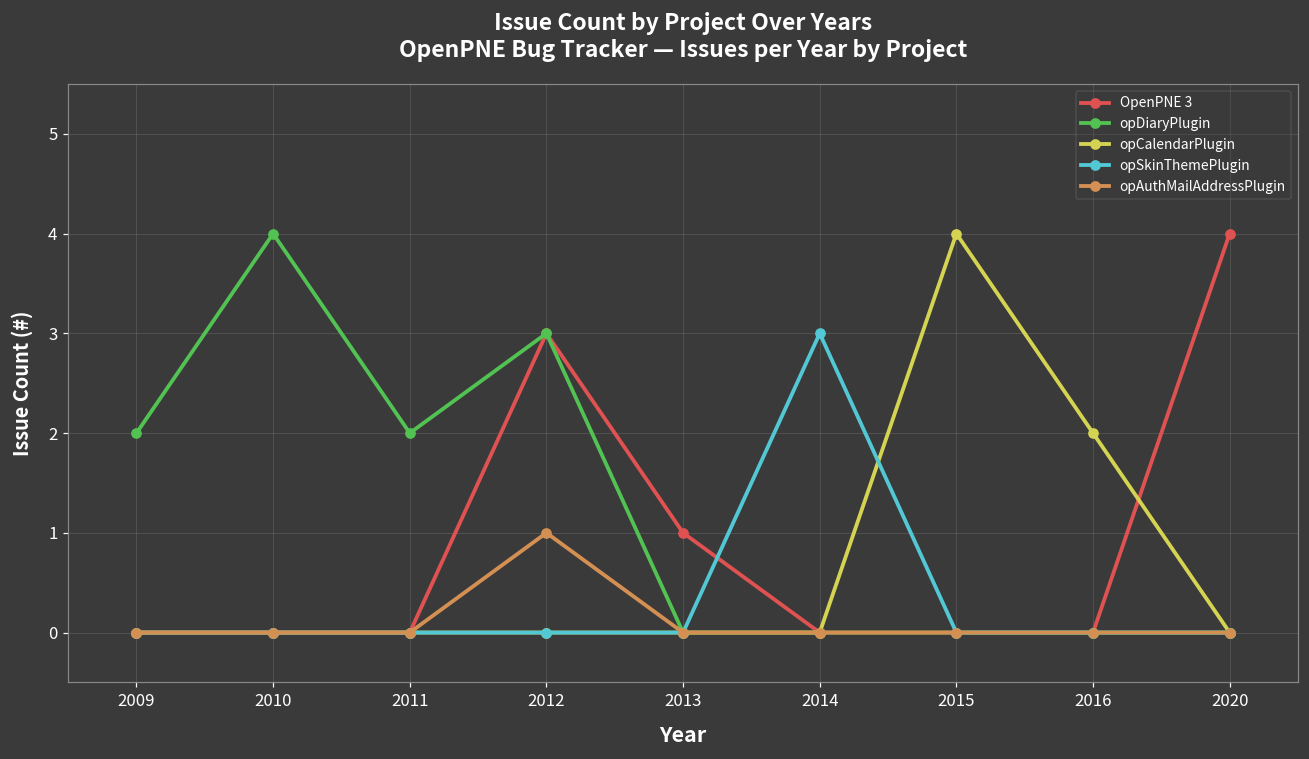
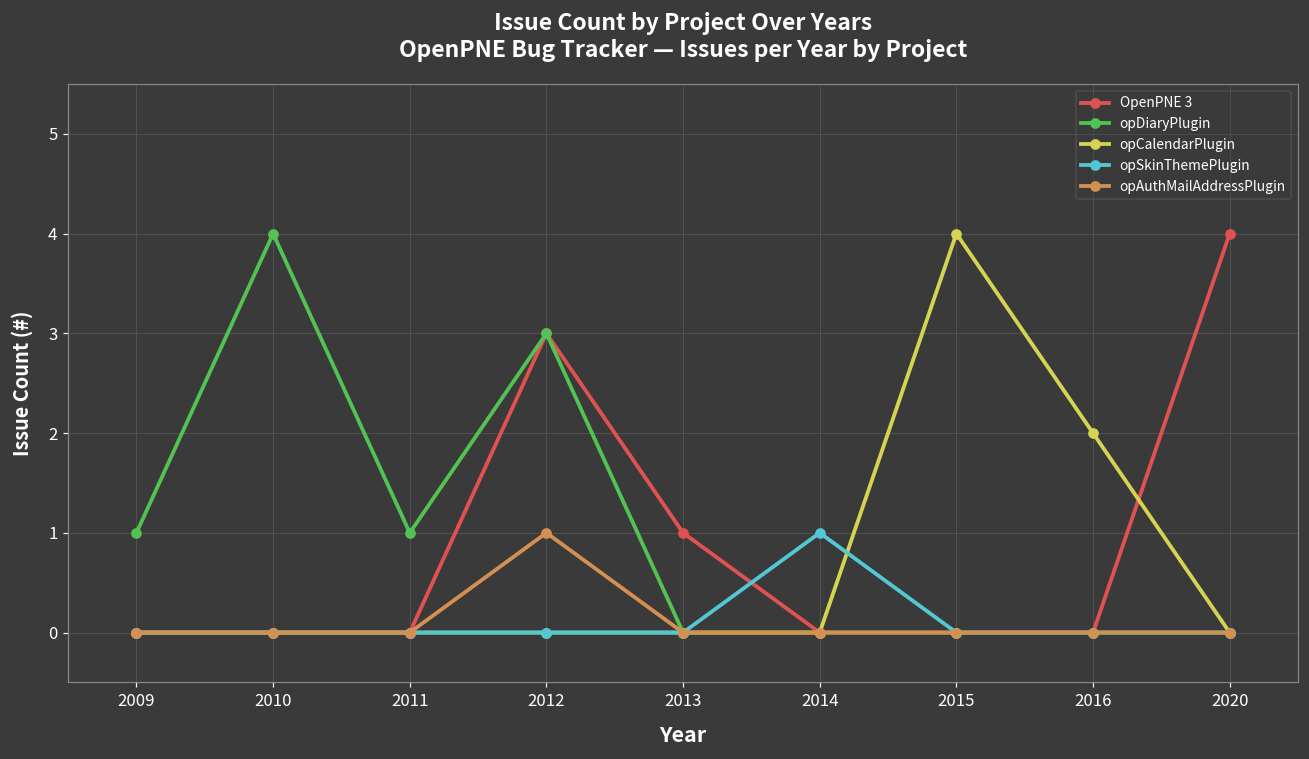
opDiaryPlugin, 2009: 2 -> 1
opDiaryPlugin, 2011: 2 -> 1
opSkinThemePlugin, 2014: 3 -> 1
